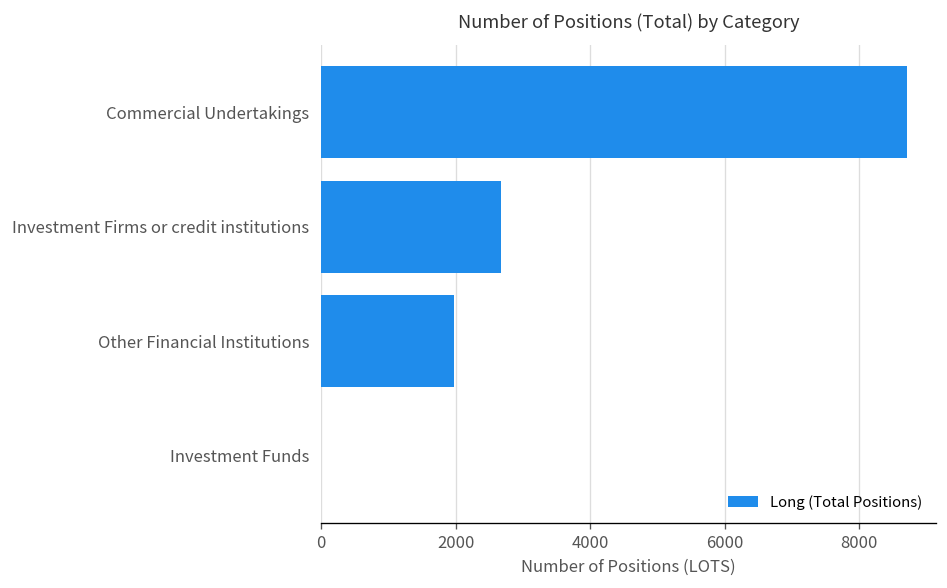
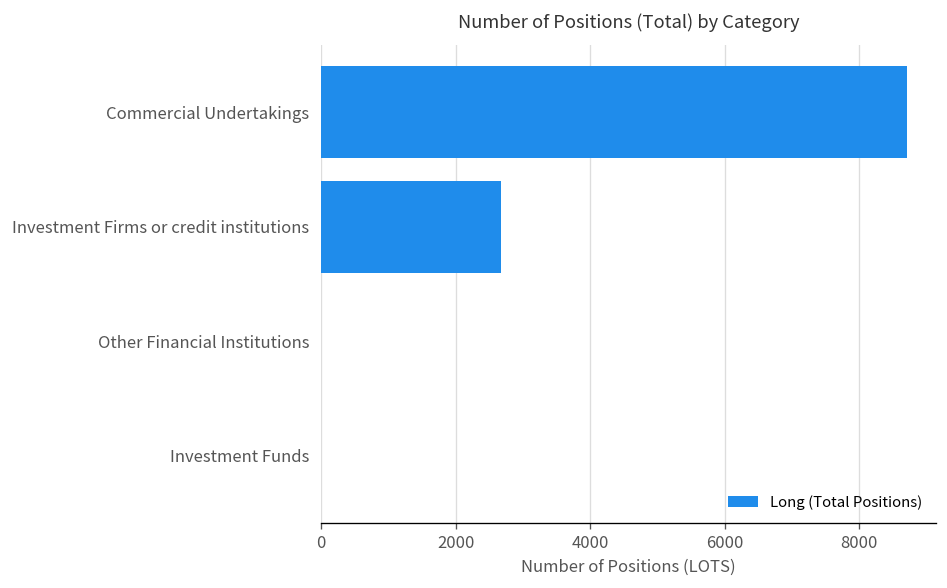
Other Financial Institutions: 2000 -> 0
